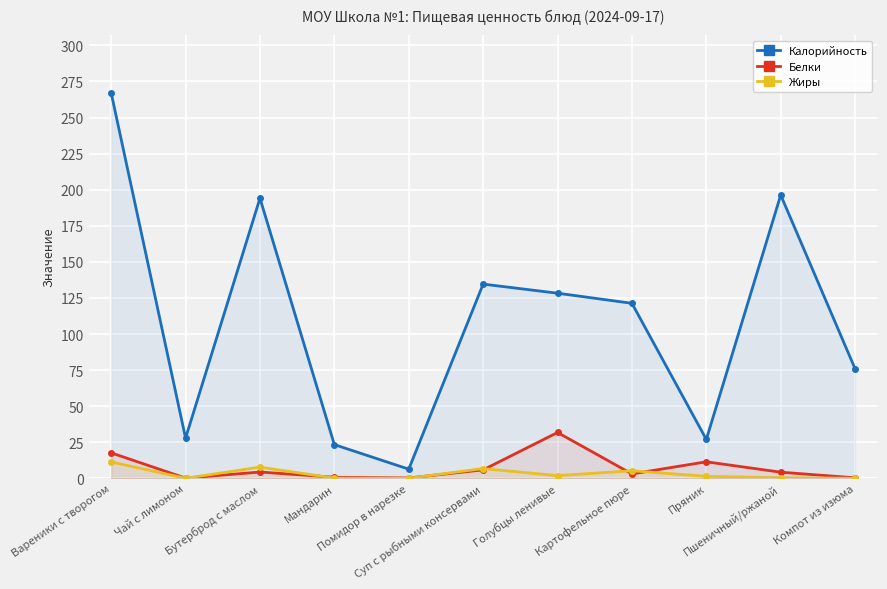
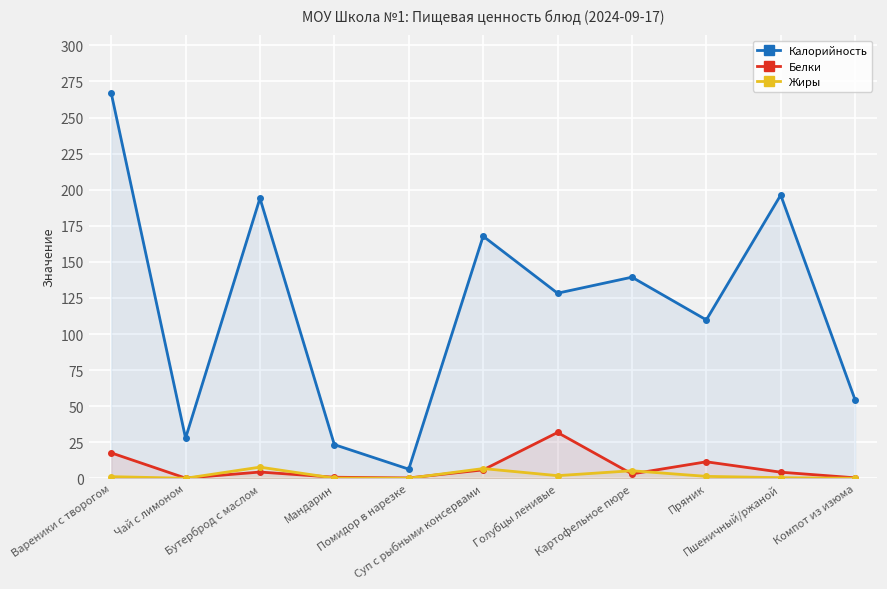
Жиры, Вареники с творогом: 11 -> 1
Калорийность, Суп с рыбными консервами: 135 -> 168
Калорийность, Картофельное пюре: 121 -> 139
Калорийность, Пряник: 27 -> 110
Калорийность, Компот из изюма: 76 -> 54
